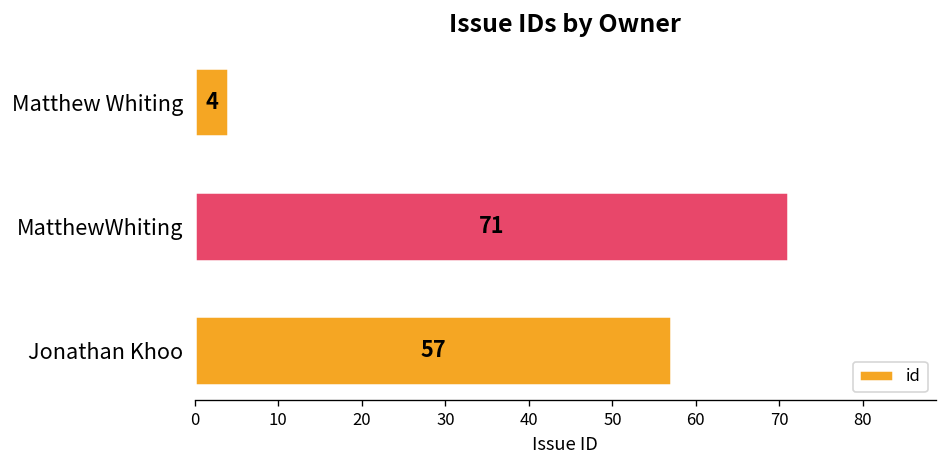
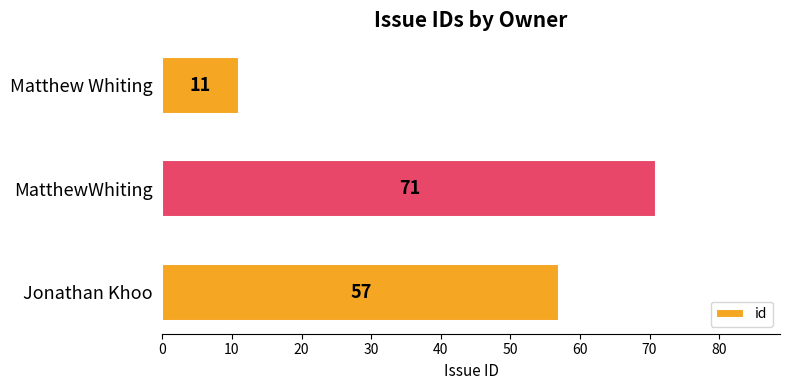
Matthew Whiting: 4 -> 11
